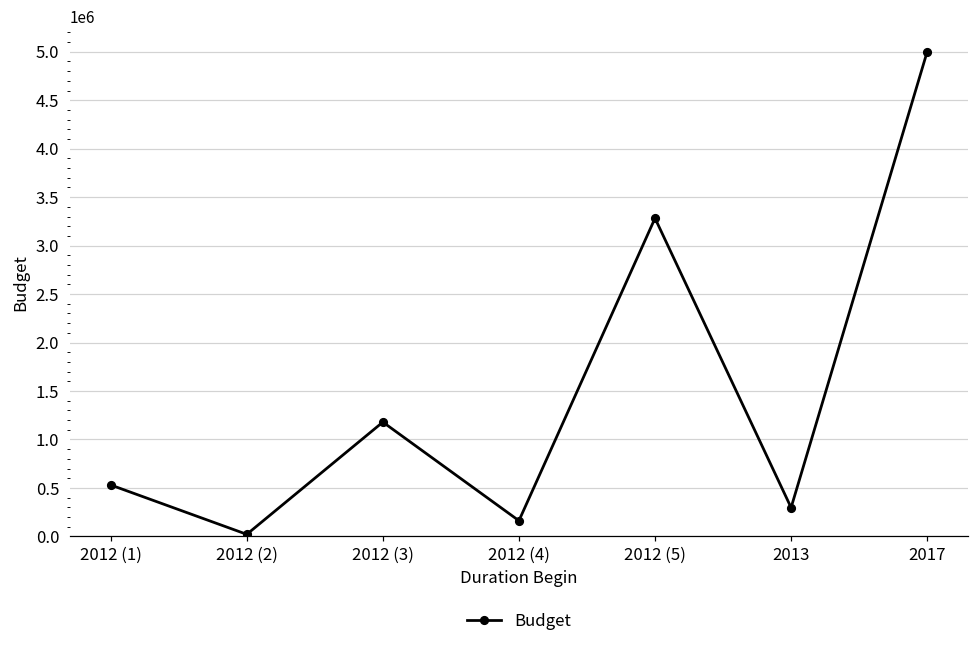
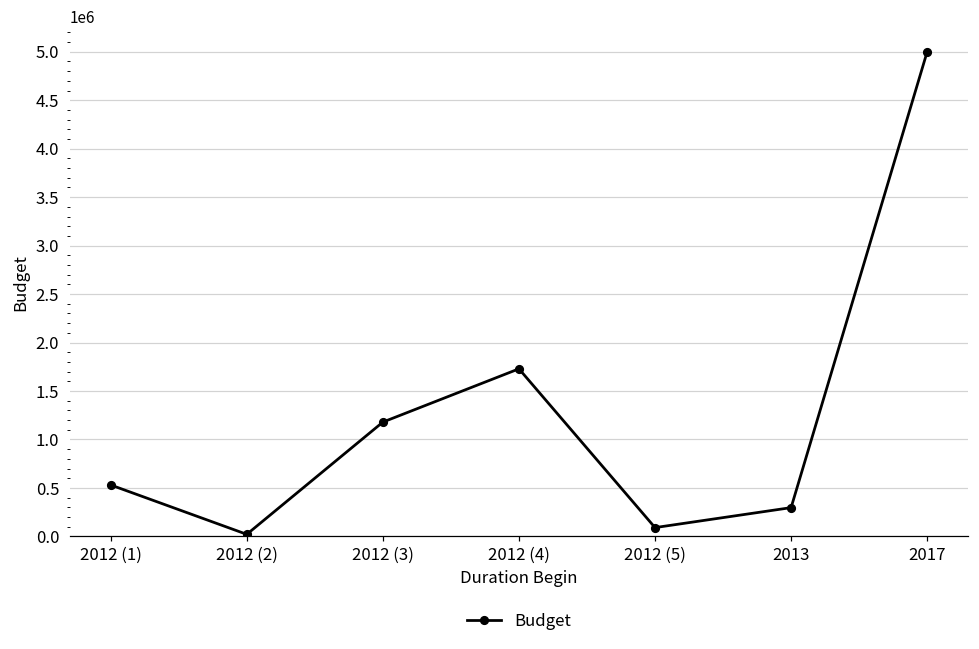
2012 (4): 200000 -> 1700000
2012 (5): 3300000 -> 100000
